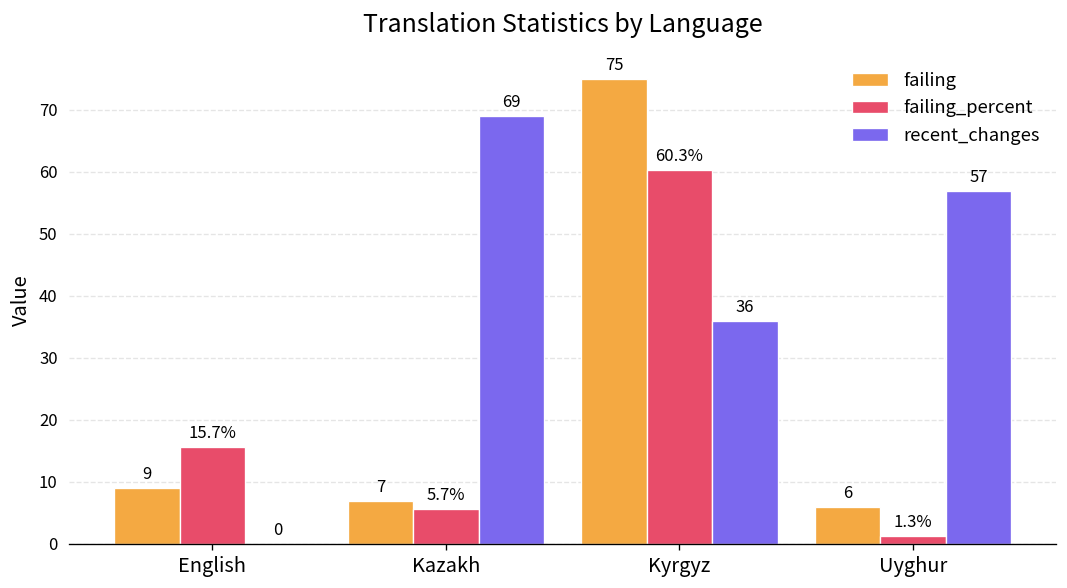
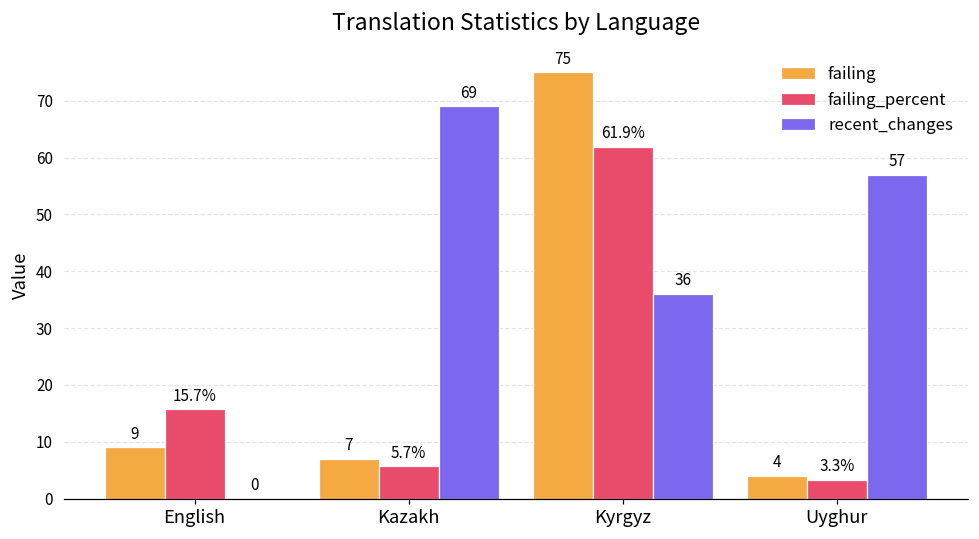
failing_percent, Kyrgyz: 60.3% -> 61.9%
failing, Uyghur: 6 -> 4
failing_percent, Uyghur: 1.3% -> 3.3%
